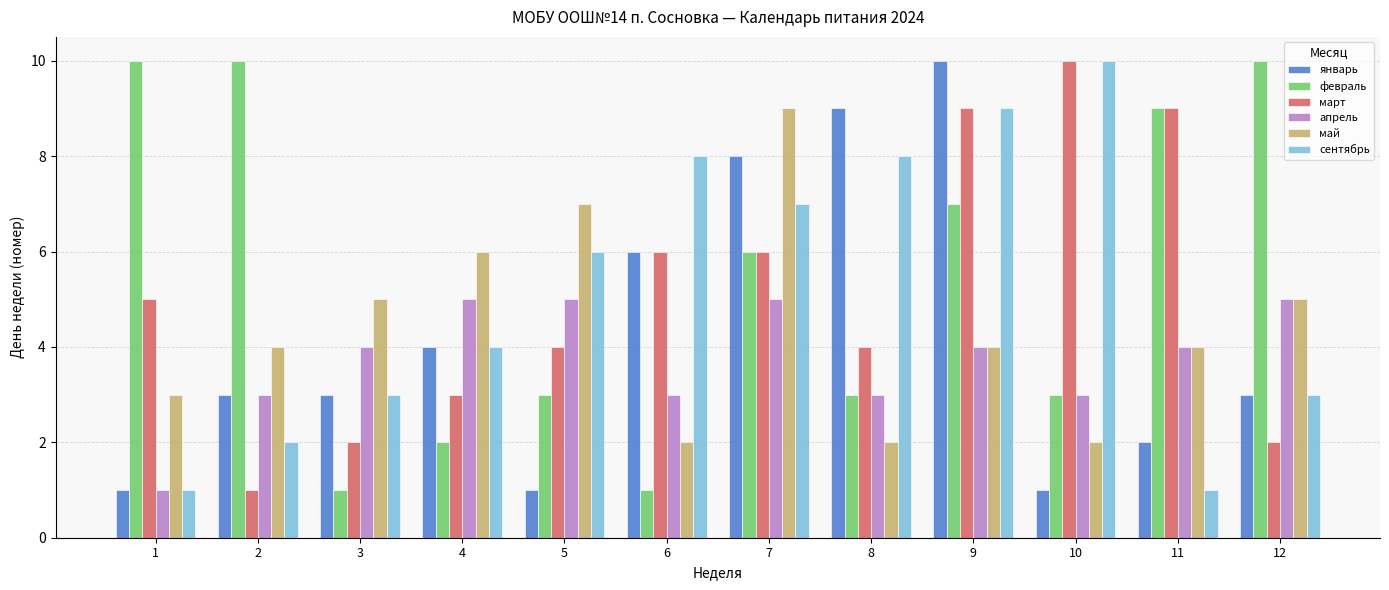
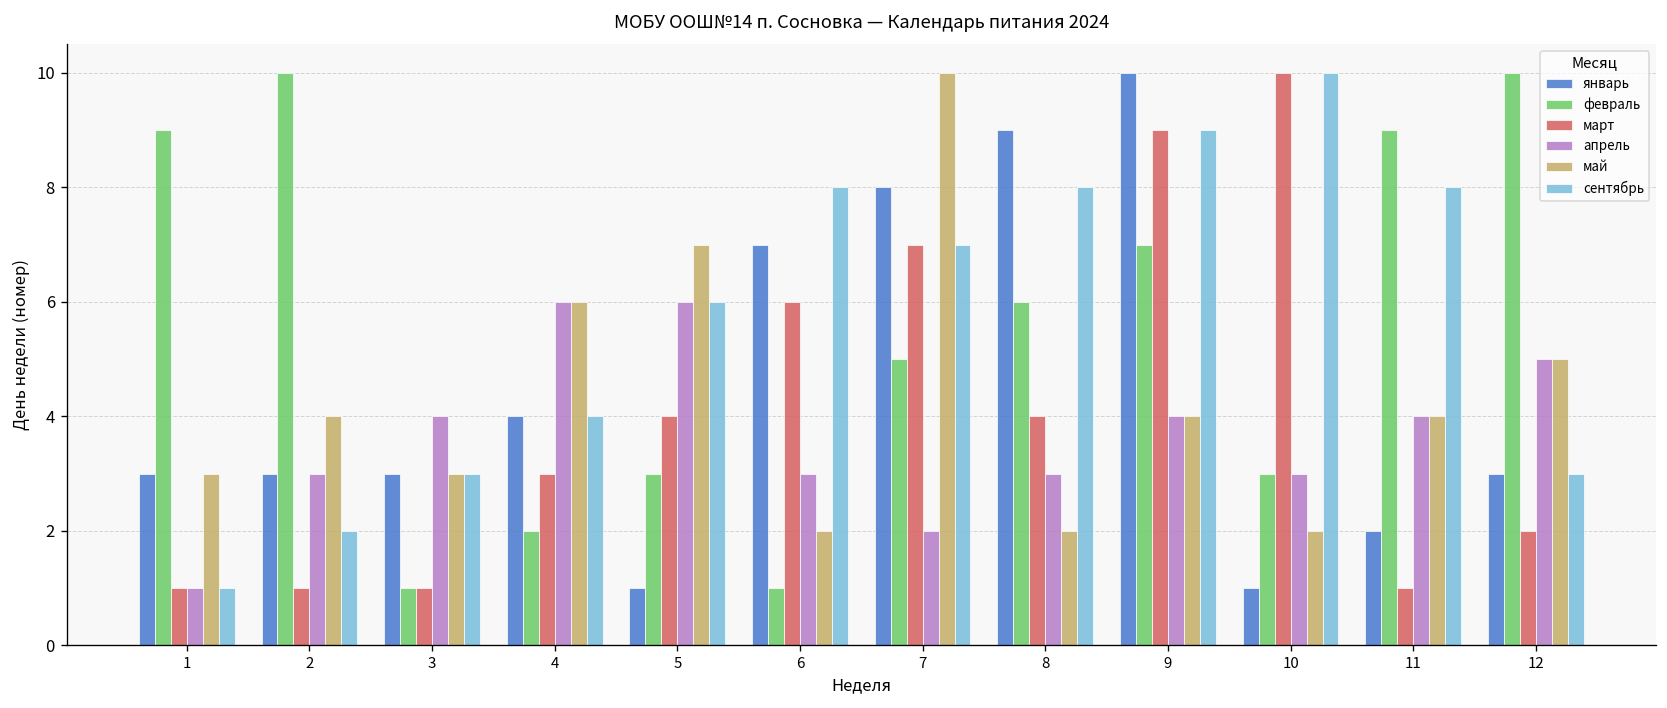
январь, 1: 1 -> 3
февраль, 1: 10 -> 9
март, 1: 5 -> 1
март, 3: 2 -> 1
май, 3: 5 -> 3
апрель, 4: 5 -> 6
апрель, 5: 5 -> 6
январь, 6: 6 -> 7
февраль, 7: 6 -> 5
март, 7: 6 -> 7
апрель, 7: 5 -> 2
май, 7: 9 -> 10
февраль, 8: 3 -> 6
март, 11: 9 -> 1
сентябрь, 11: 1 -> 8
